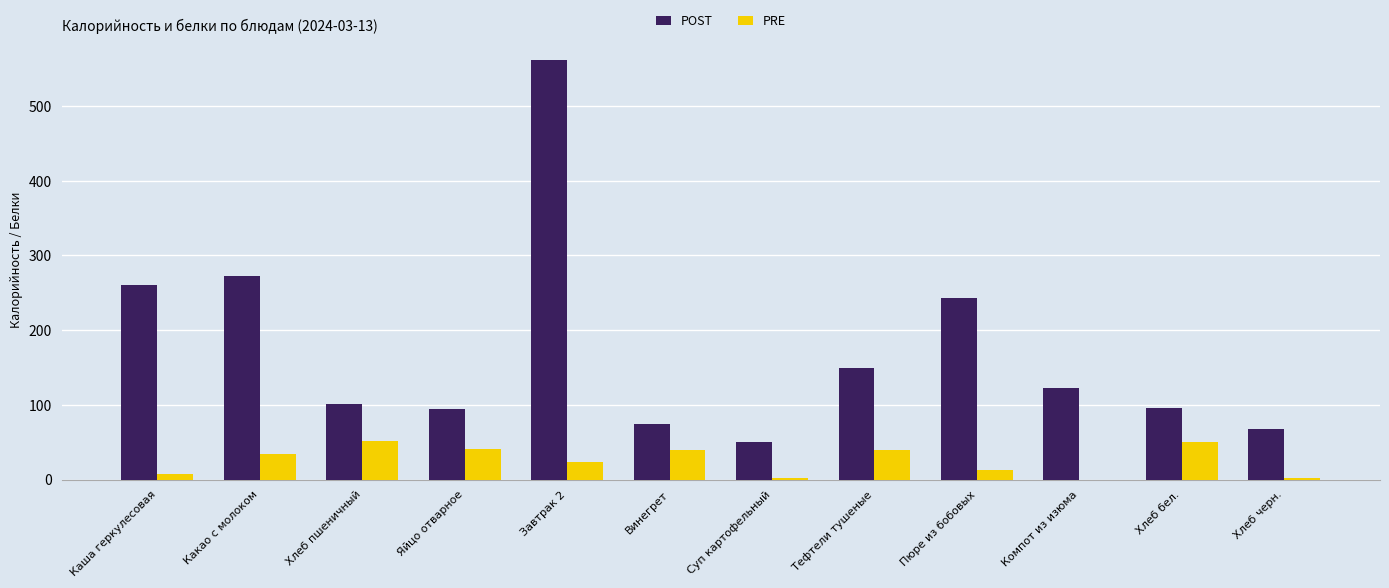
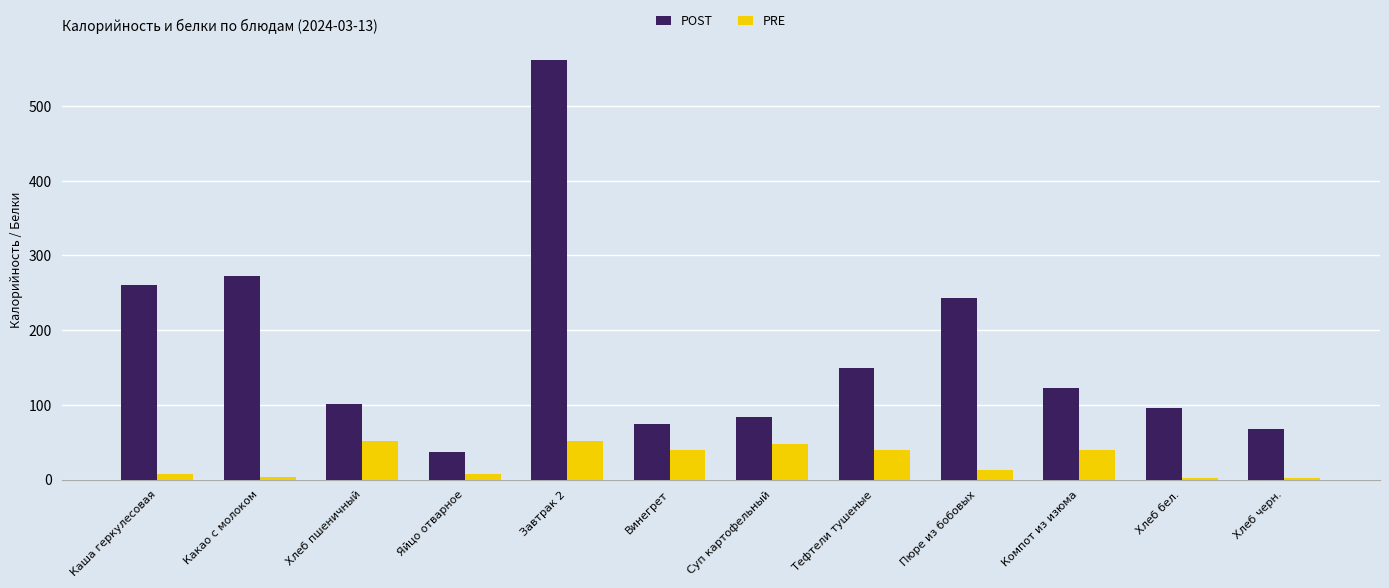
PRE, Какао с молоком: 30 -> 0
POST, Яйцо отварное: 100 -> 40
PRE, Яйцо отварное: 40 -> 10
PRE, Завтрак 2: 20 -> 50
POST, Суп картофельный: 50 -> 80
PRE, Суп картофельный: 0 -> 50
PRE, Компот из изюма: 0 -> 40
PRE, Хлеб бел.: 50 -> 0
